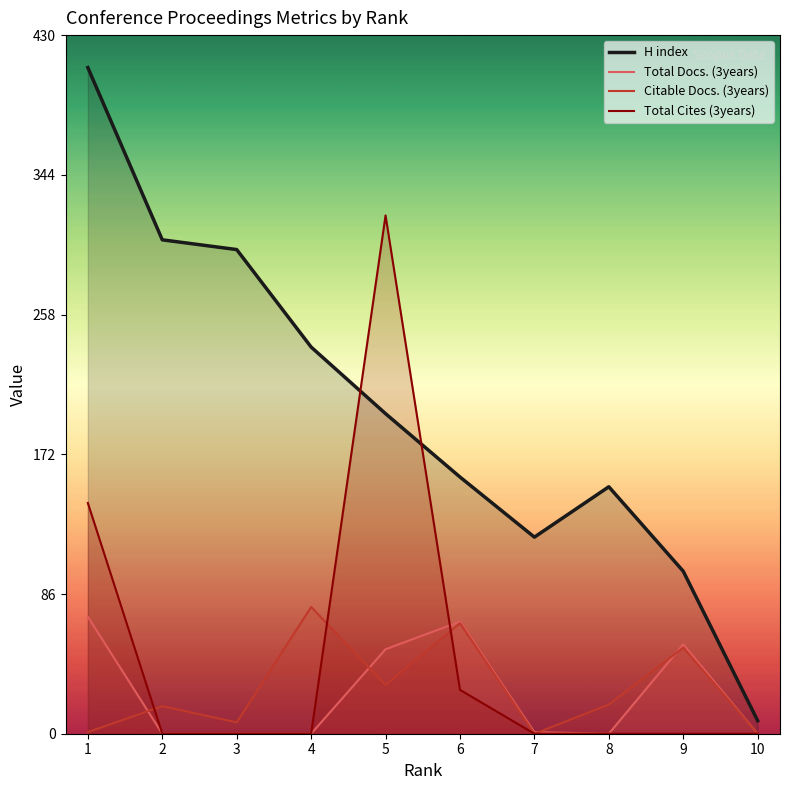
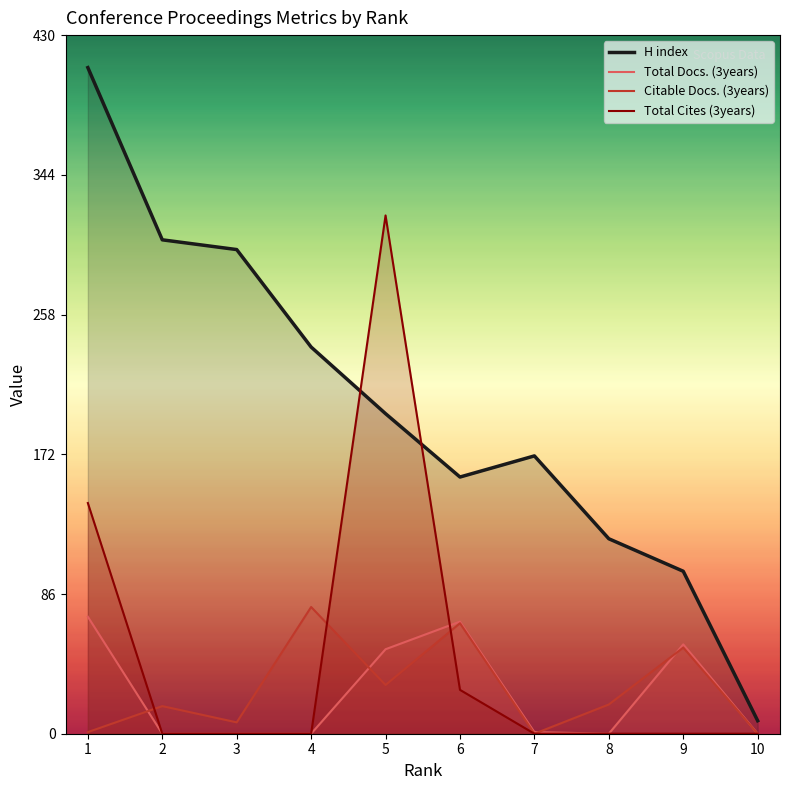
H index, 7: 121 -> 171
H index, 8: 152 -> 120
